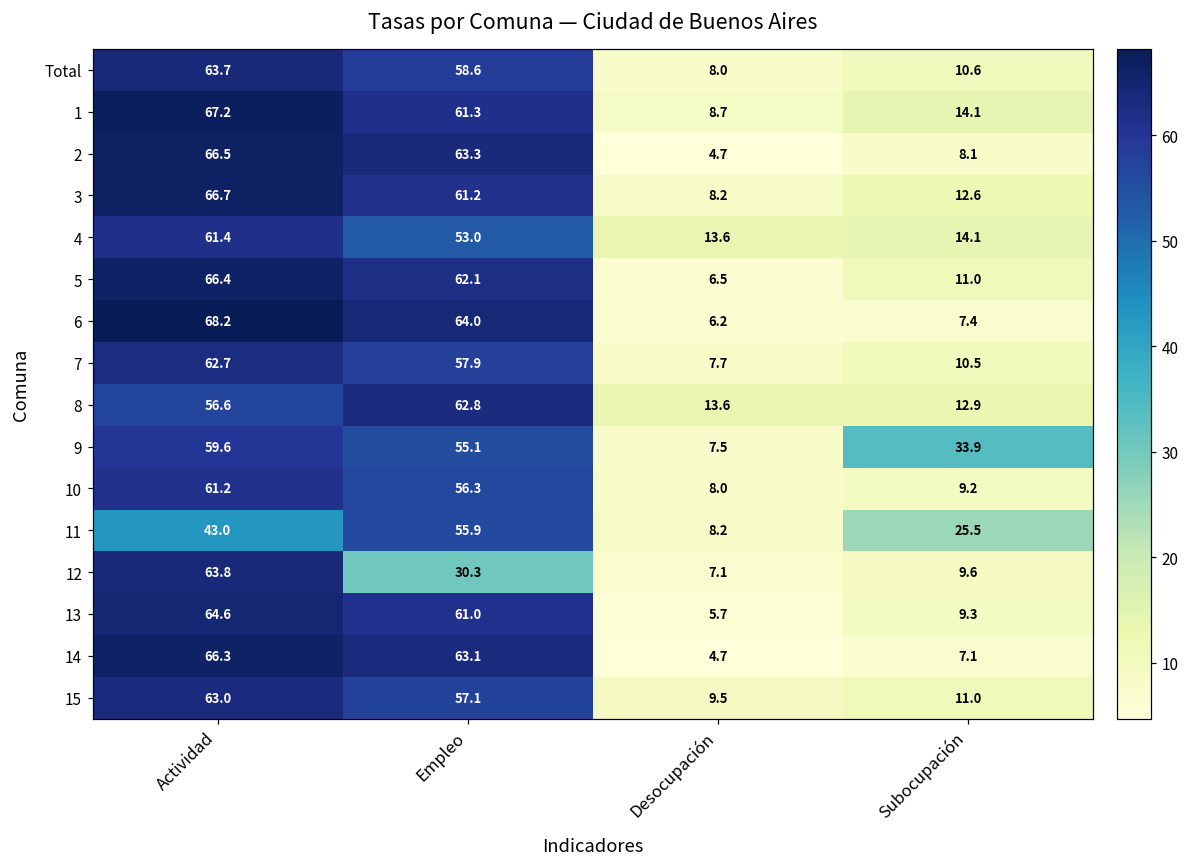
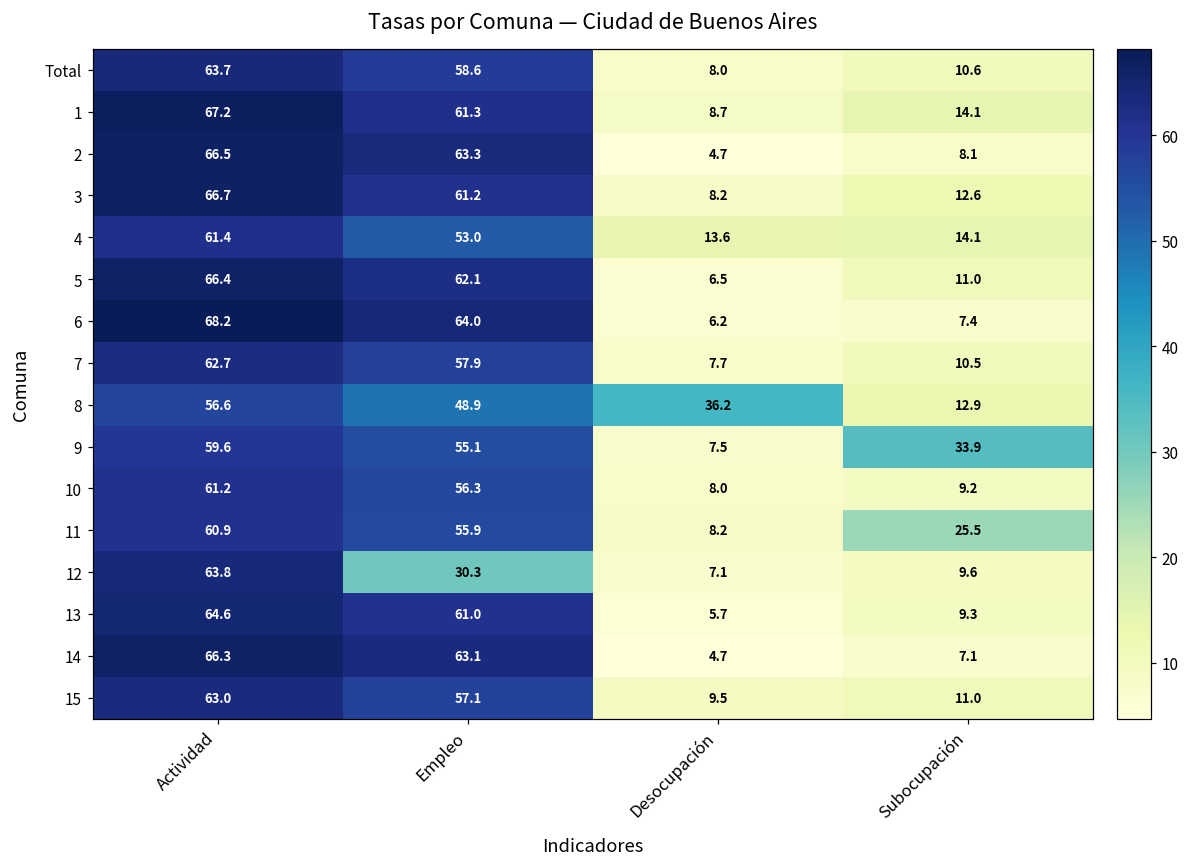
8, Empleo: 62.8 -> 48.9
8, Desocupación: 13.6 -> 36.2
11, Actividad: 43.0 -> 60.9
